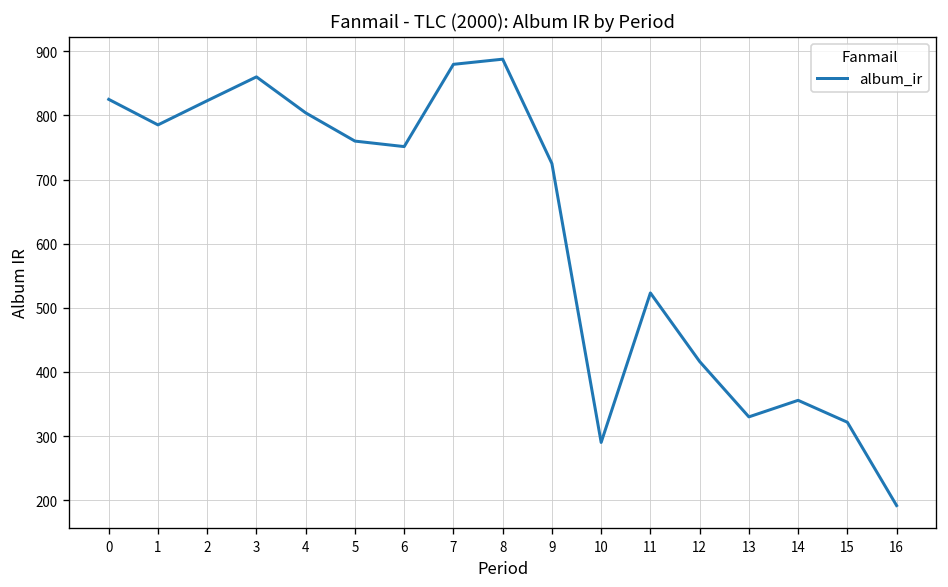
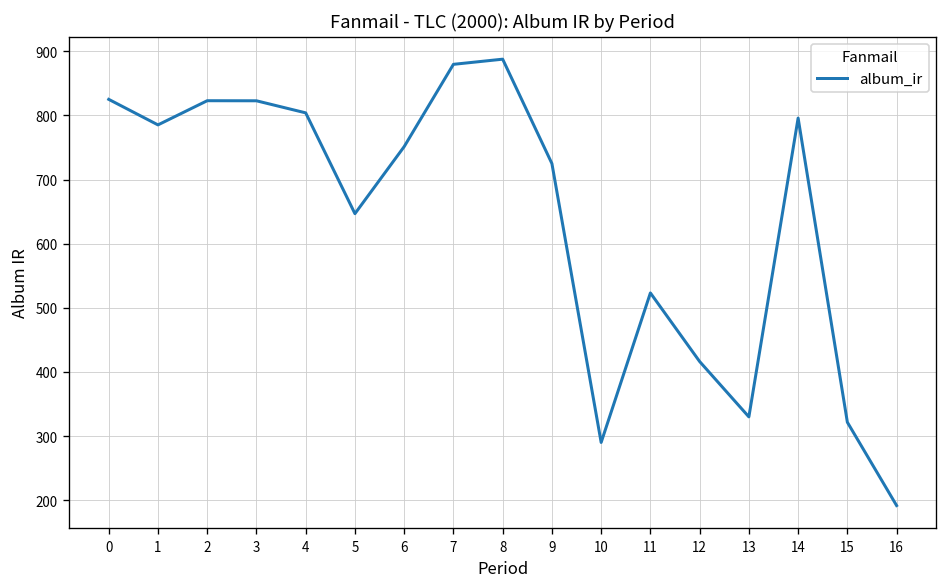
3: 860 -> 820
5: 760 -> 650
14: 360 -> 800
